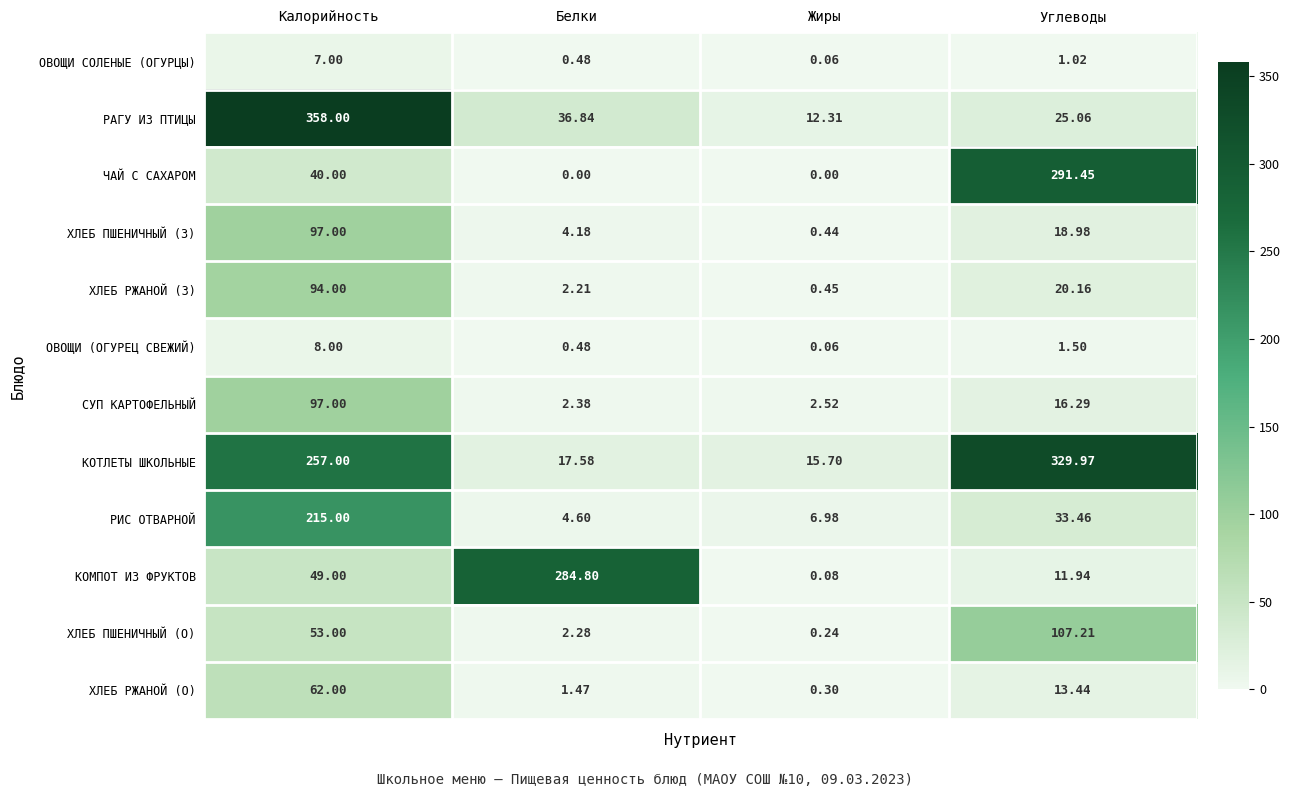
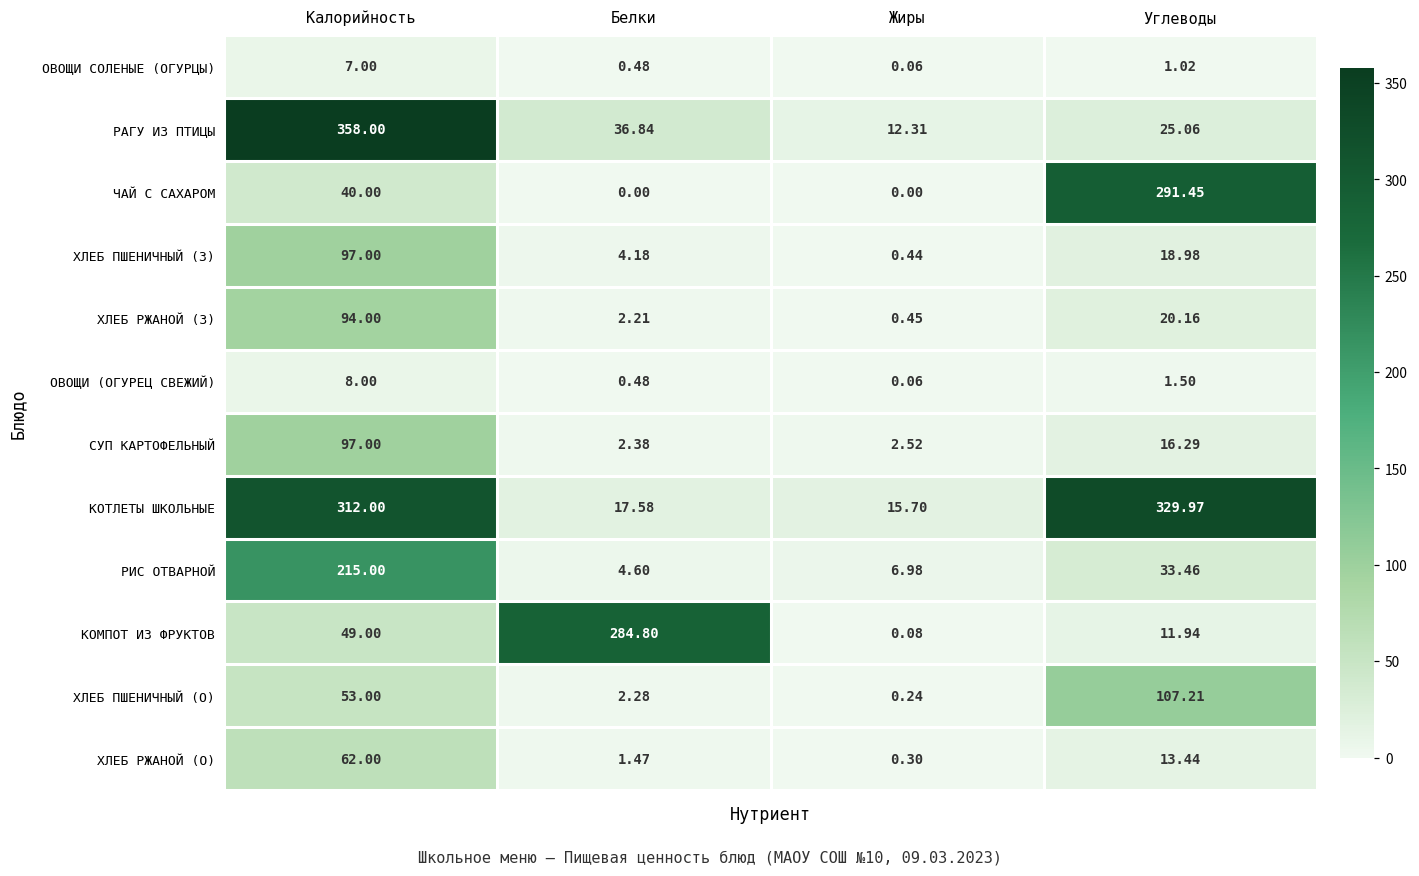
КОТЛЕТЫ ШКОЛЬНЫЕ, Калорийность: 257.00 -> 312.00
